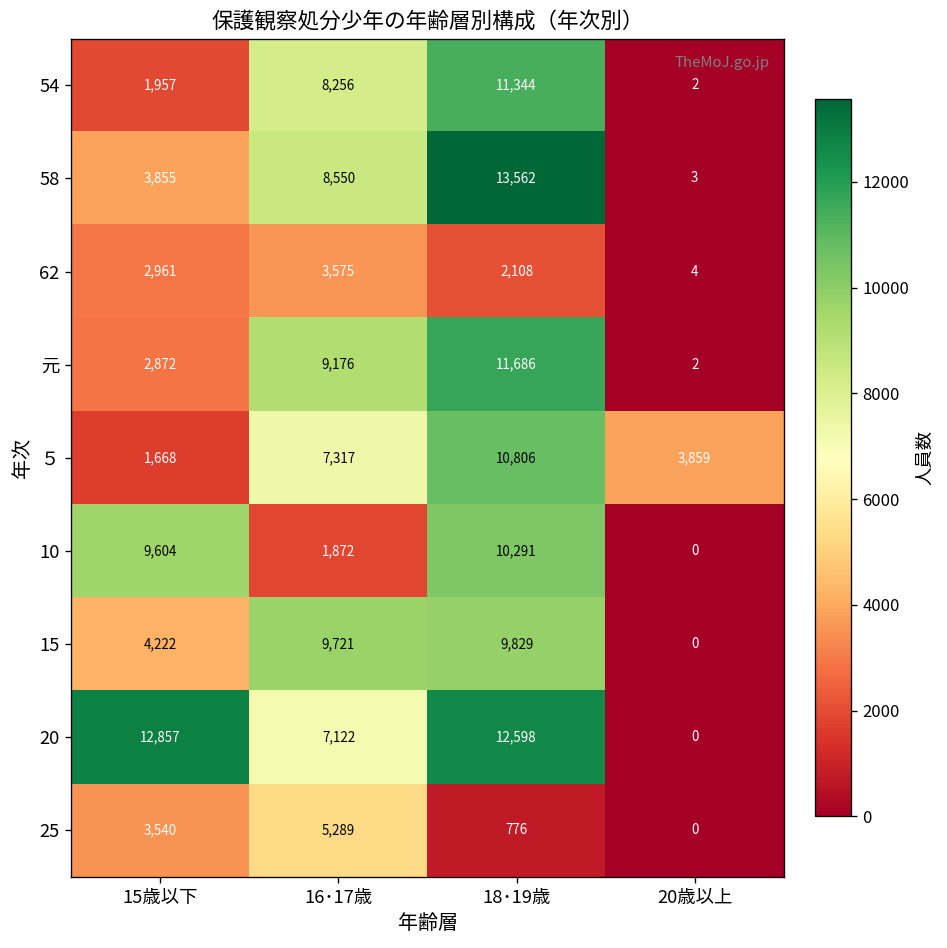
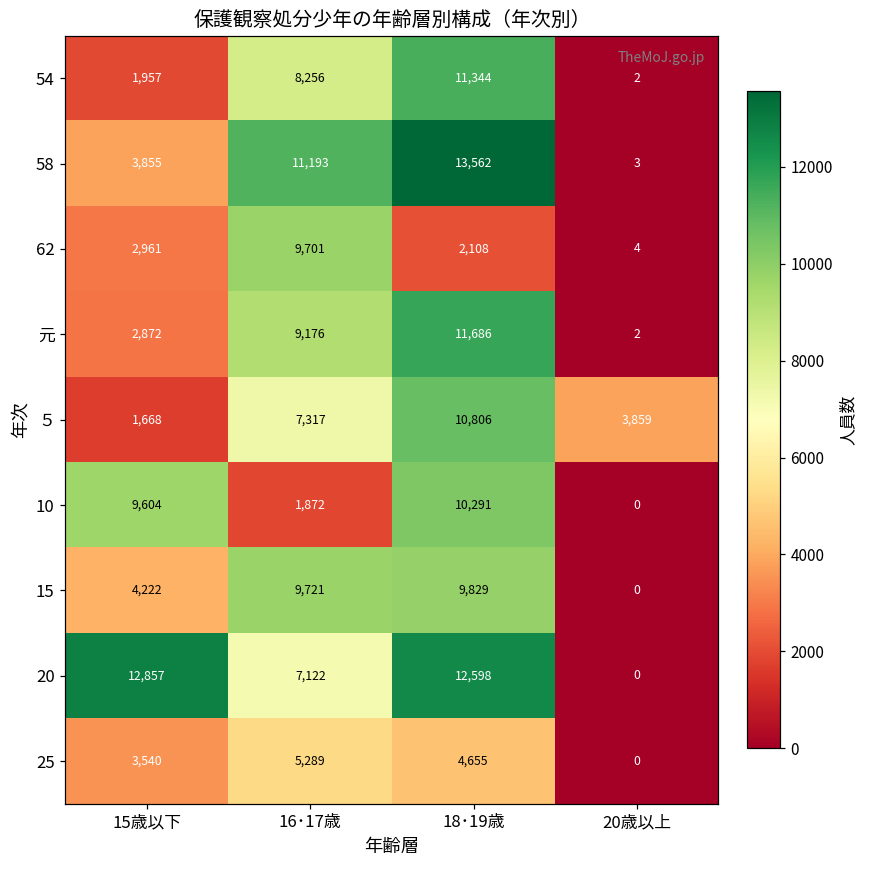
58, 16･17歳: 8,550 -> 11,193
62, 16･17歳: 3,575 -> 9,701
25, 18･19歳: 776 -> 4,655
